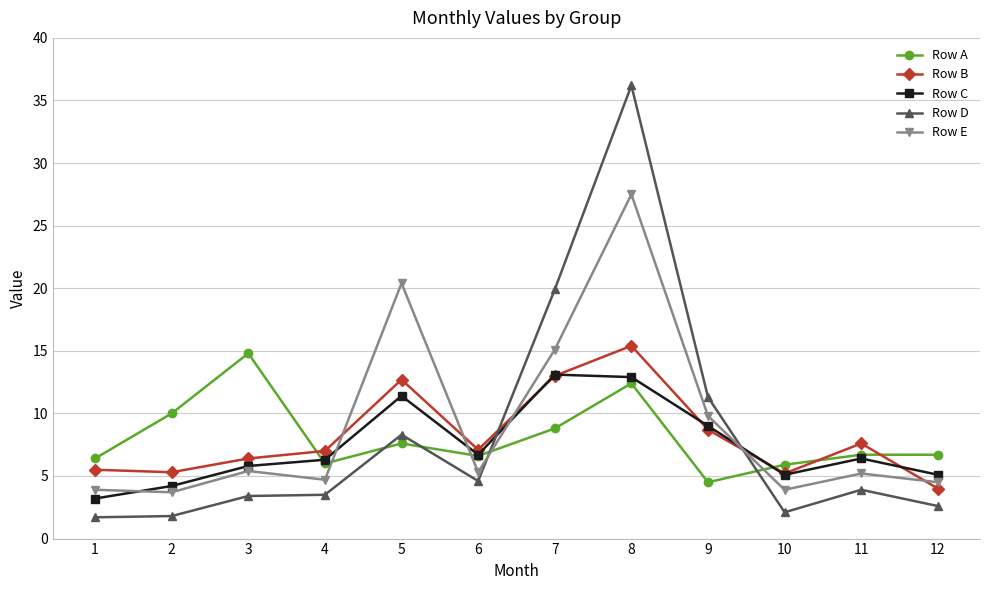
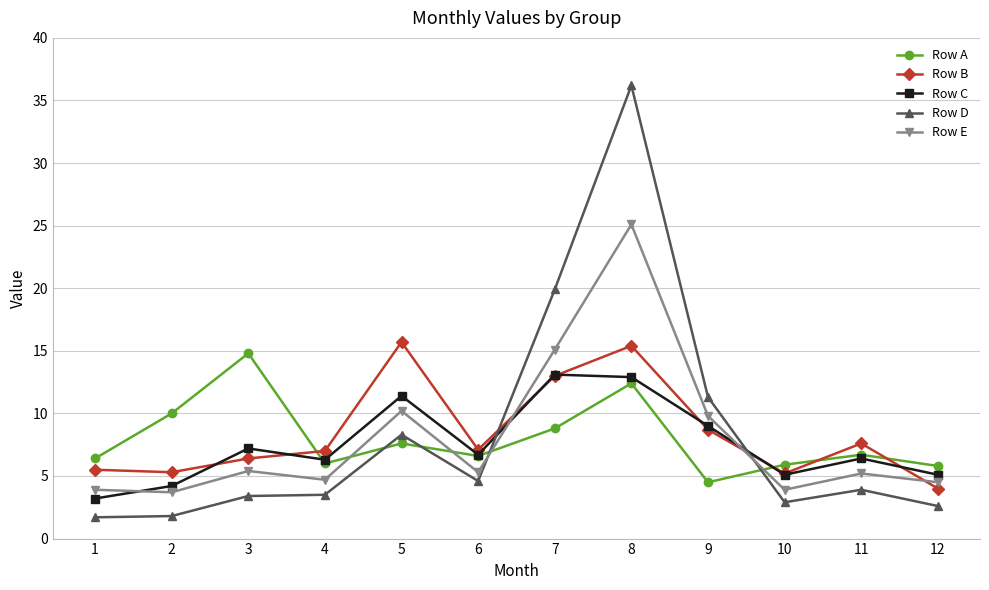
Row C, 3: 5.8 -> 7.2
Row B, 5: 12.7 -> 15.7
Row E, 5: 20.4 -> 10.2
Row E, 8: 27.5 -> 25.1
Row D, 10: 2.1 -> 2.9
Row A, 12: 6.7 -> 5.8
